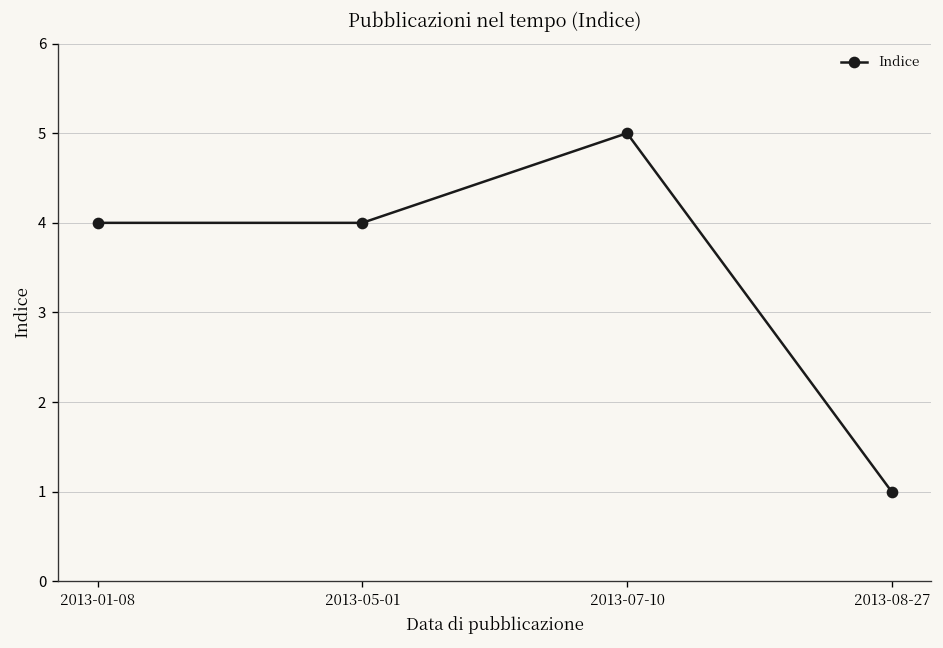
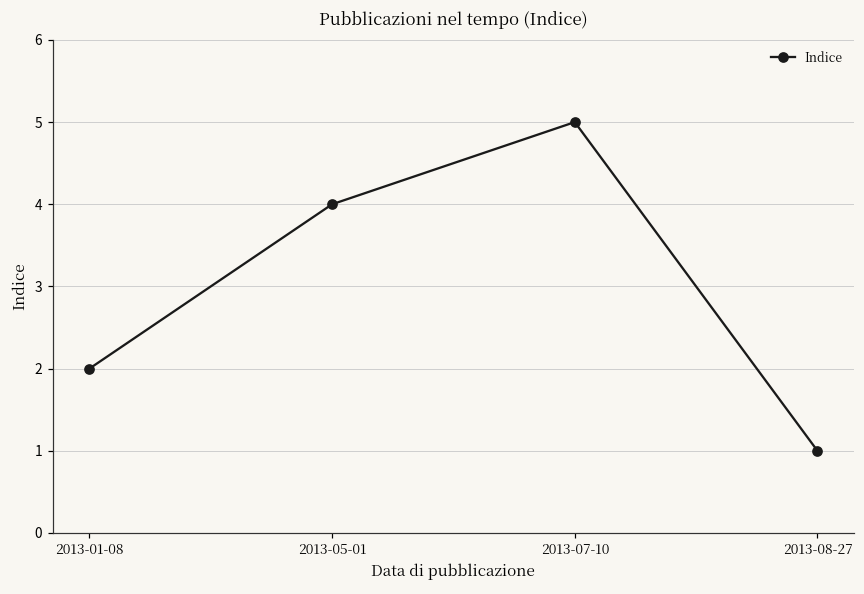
2013-01-08: 4 -> 2
